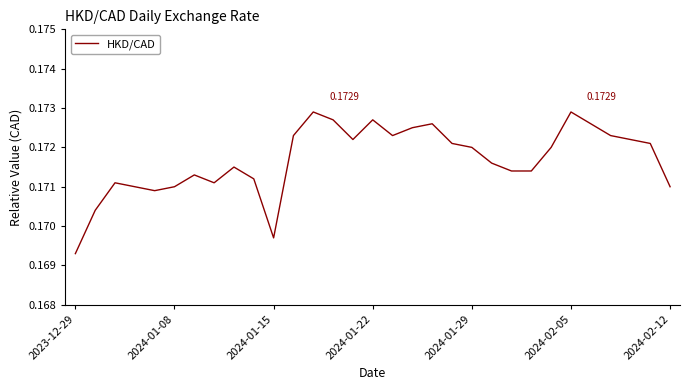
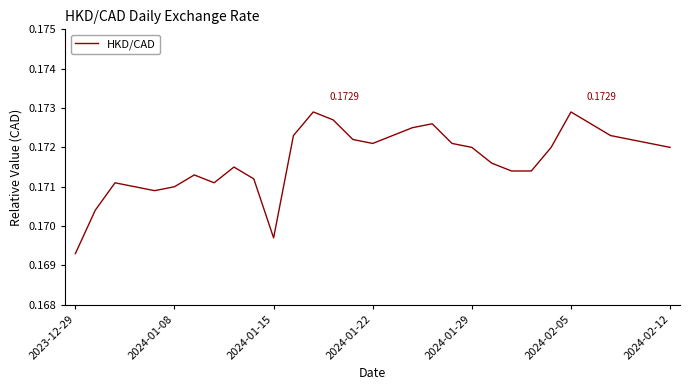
2024-01-22: 0.1727 -> 0.1721
2024-02-12: 0.171 -> 0.172
